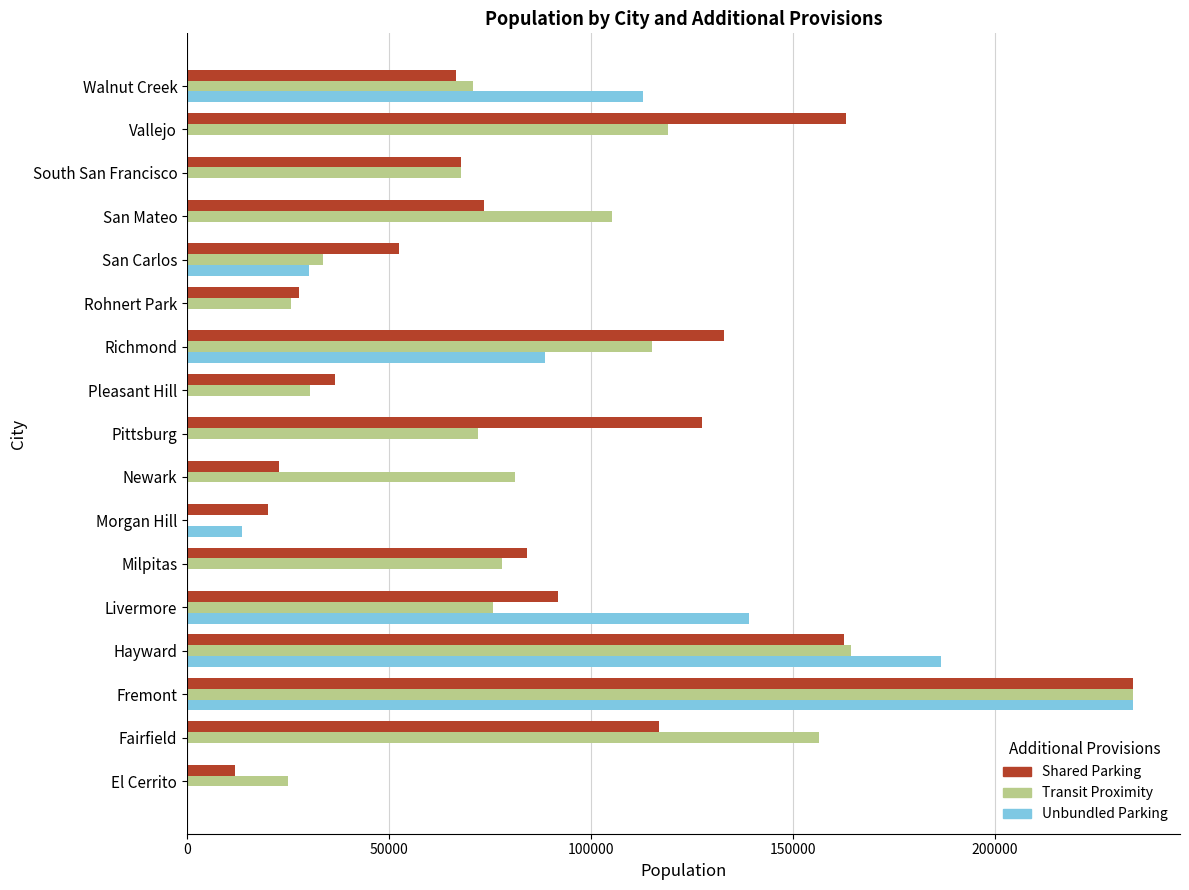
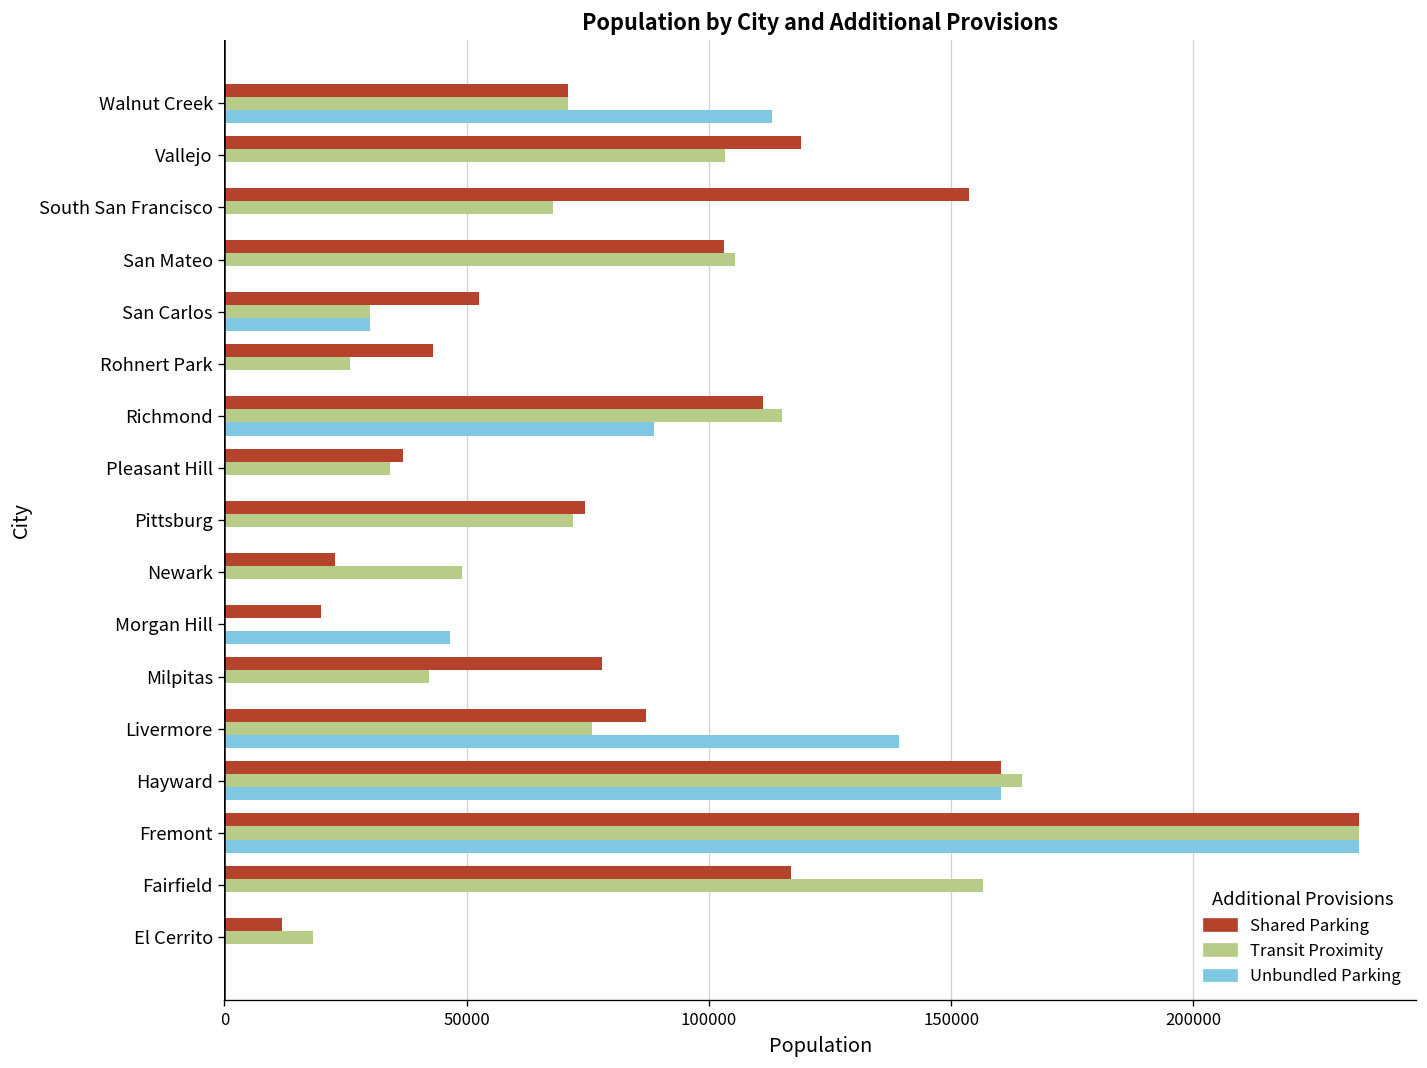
Shared Parking, Walnut Creek: 67000 -> 71000
Shared Parking, Vallejo: 163000 -> 119000
Transit Proximity, Vallejo: 119000 -> 103000
Shared Parking, South San Francisco: 68000 -> 154000
Shared Parking, San Mateo: 74000 -> 103000
Transit Proximity, San Carlos: 34000 -> 30000
Shared Parking, Rohnert Park: 28000 -> 43000
Shared Parking, Richmond: 133000 -> 111000
Transit Proximity, Pleasant Hill: 30000 -> 34000
Shared Parking, Pittsburg: 128000 -> 74000
Transit Proximity, Newark: 81000 -> 49000
Unbundled Parking, Morgan Hill: 14000 -> 46000
Shared Parking, Milpitas: 84000 -> 78000
Transit Proximity, Milpitas: 78000 -> 42000
Shared Parking, Livermore: 92000 -> 87000
Shared Parking, Hayward: 163000 -> 160000
Unbundled Parking, Hayward: 187000 -> 160000
Transit Proximity, El Cerrito: 25000 -> 18000
